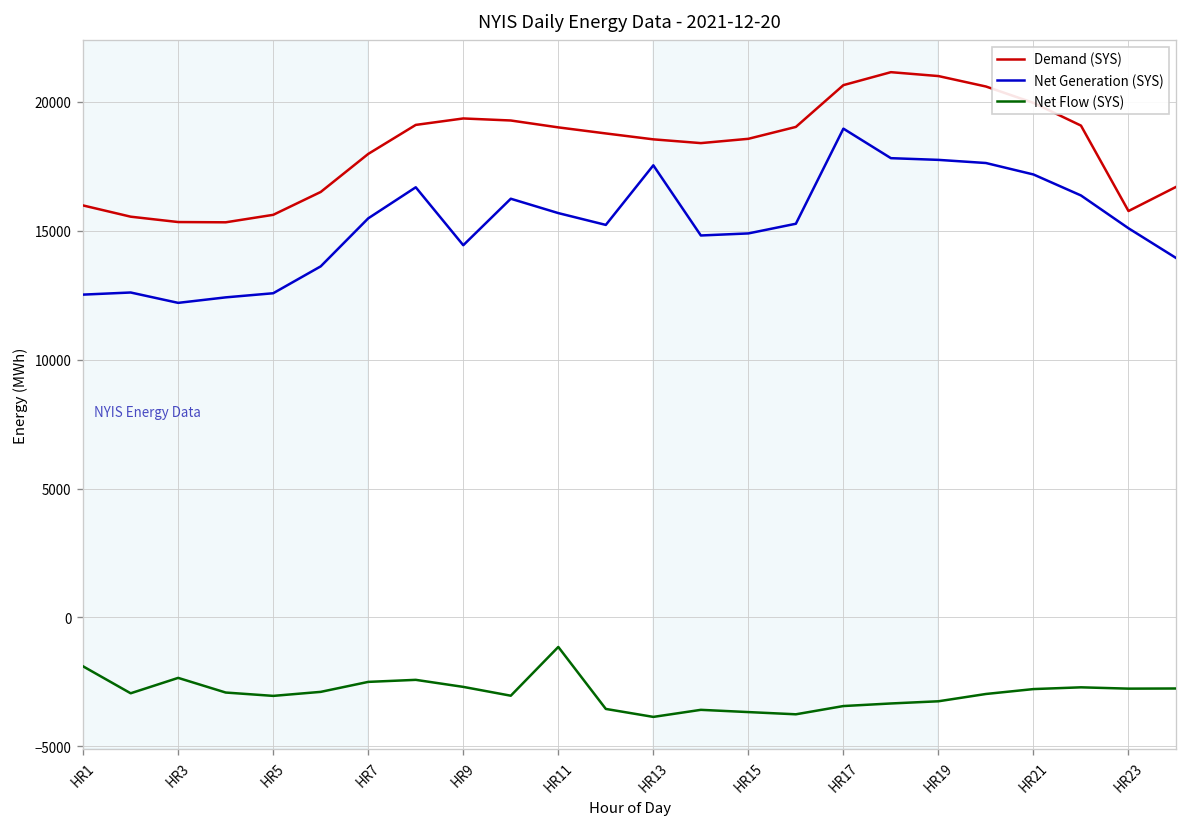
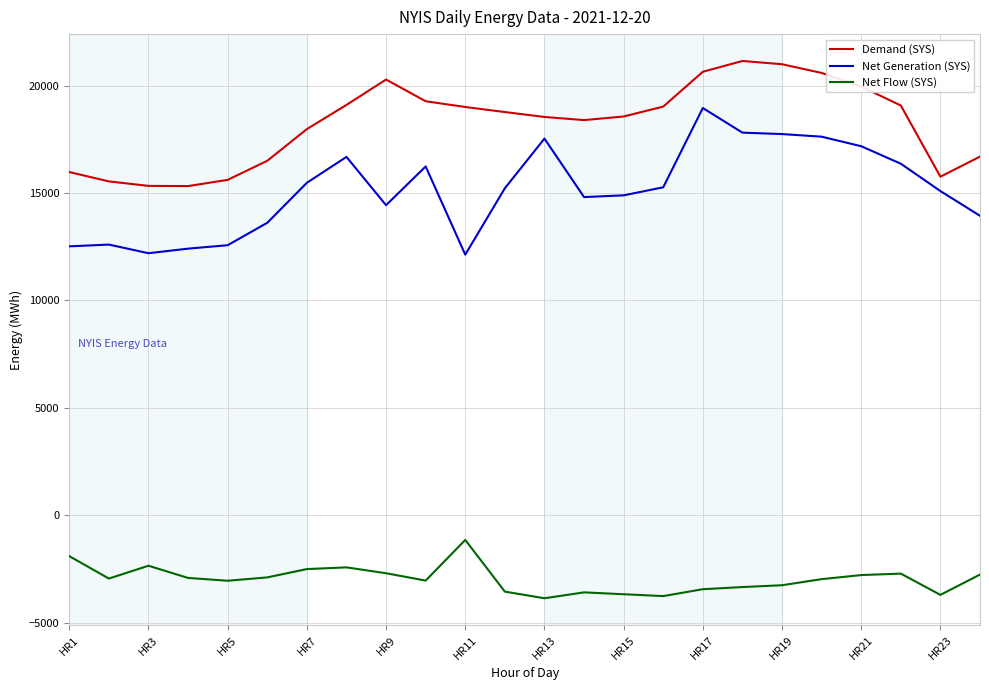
Demand (SYS), HR9: 19400 -> 20300
Net Generation (SYS), HR11: 15700 -> 12100
Net Flow (SYS), HR23: -2800 -> -3700
